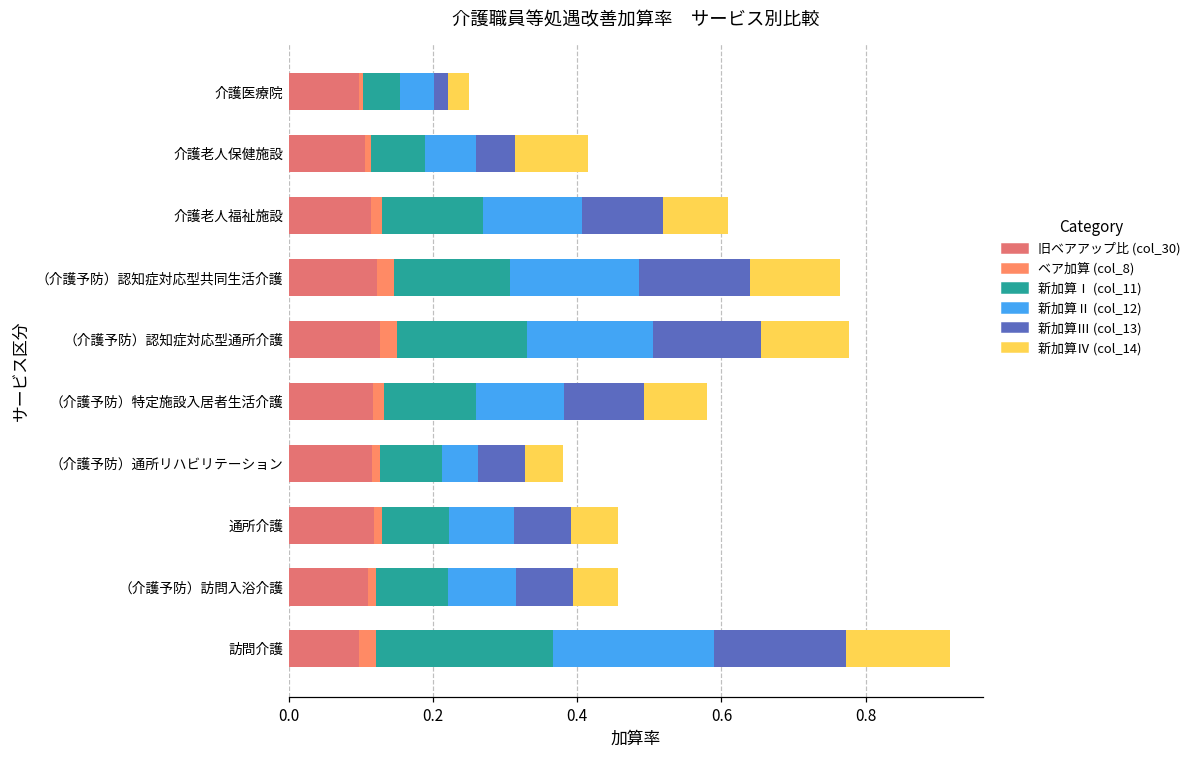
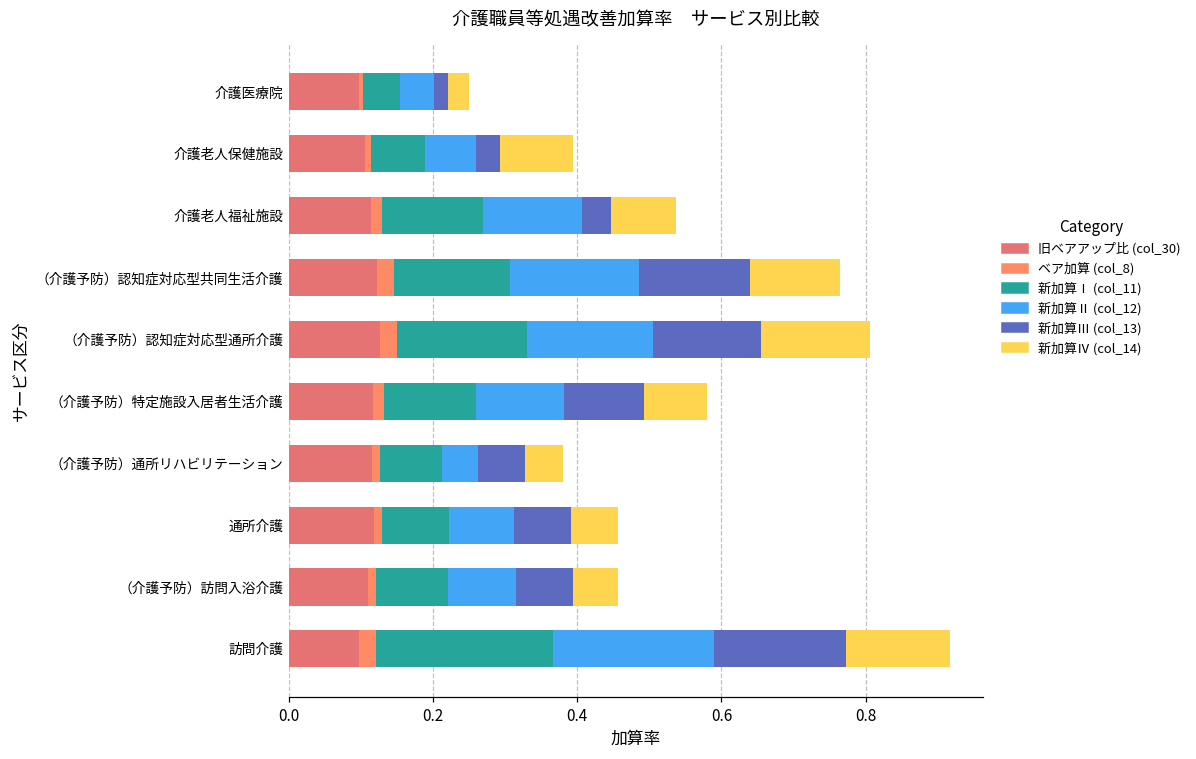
新加算Ⅲ (col_13), 介護老人保健施設: 0.05 -> 0.03
新加算Ⅲ (col_13), 介護老人福祉施設: 0.11 -> 0.04
新加算Ⅳ (col_14), （介護予防）認知症対応型通所介護: 0.12 -> 0.15
